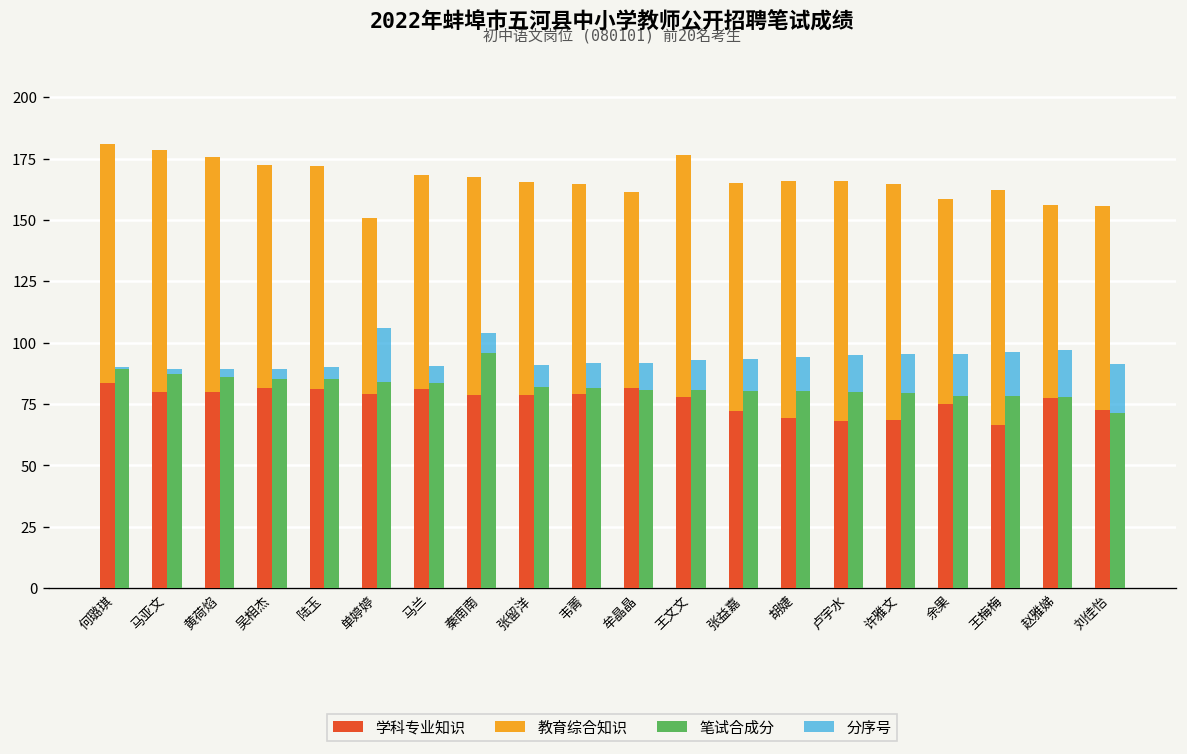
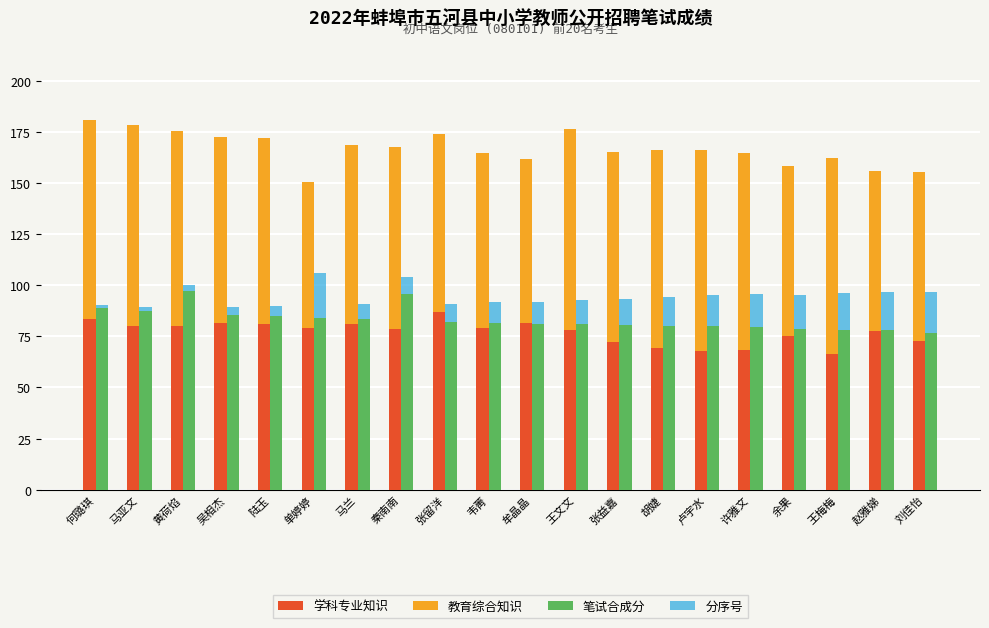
笔试合成分, 黄荷焰: 86 -> 97
学科专业知识, 张留洋: 79 -> 87
笔试合成分, 刘佳怡: 72 -> 77
